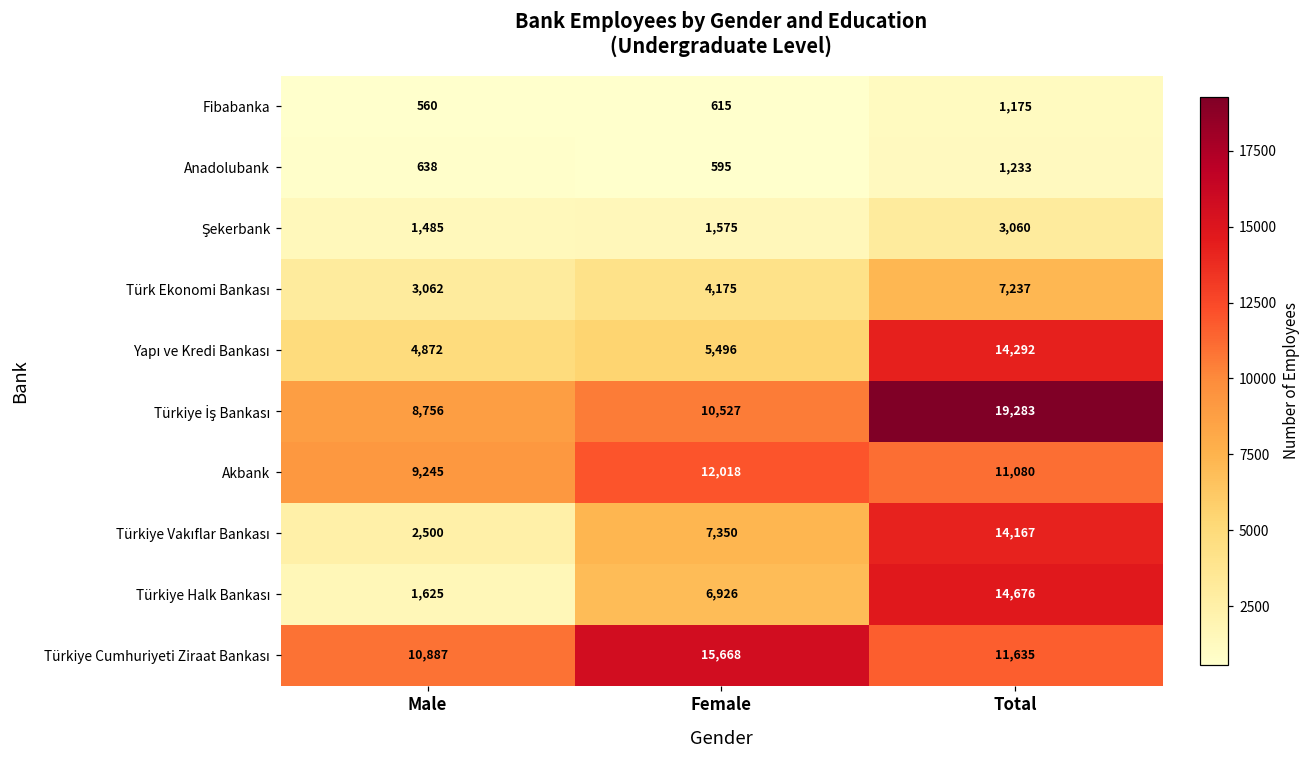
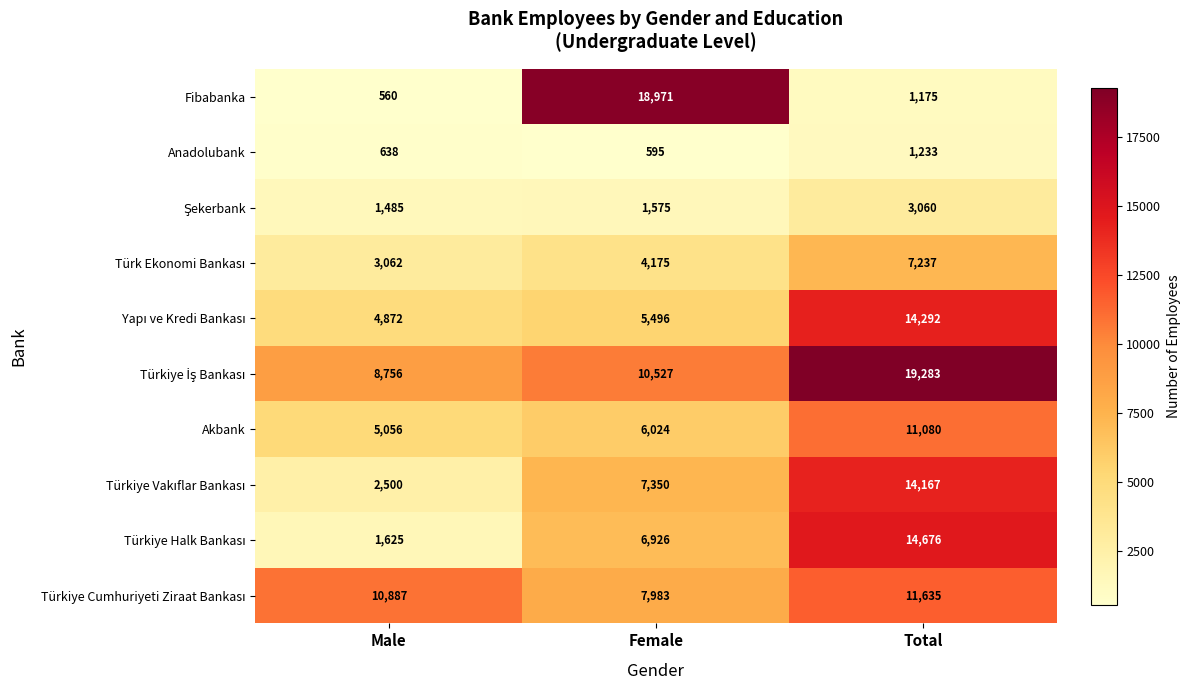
Fibabanka, Female: 615 -> 18,971
Akbank, Male: 9,245 -> 5,056
Akbank, Female: 12,018 -> 6,024
Türkiye Cumhuriyeti Ziraat Bankası, Female: 15,668 -> 7,983
